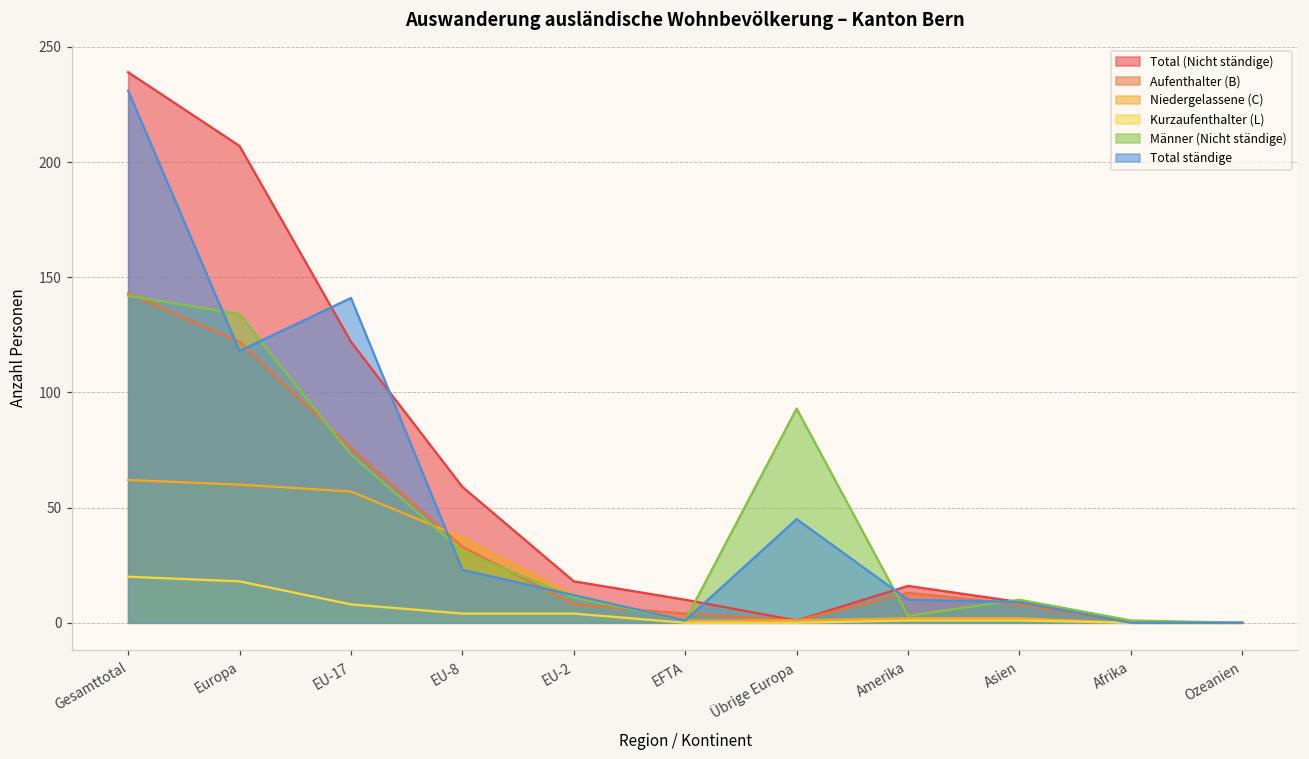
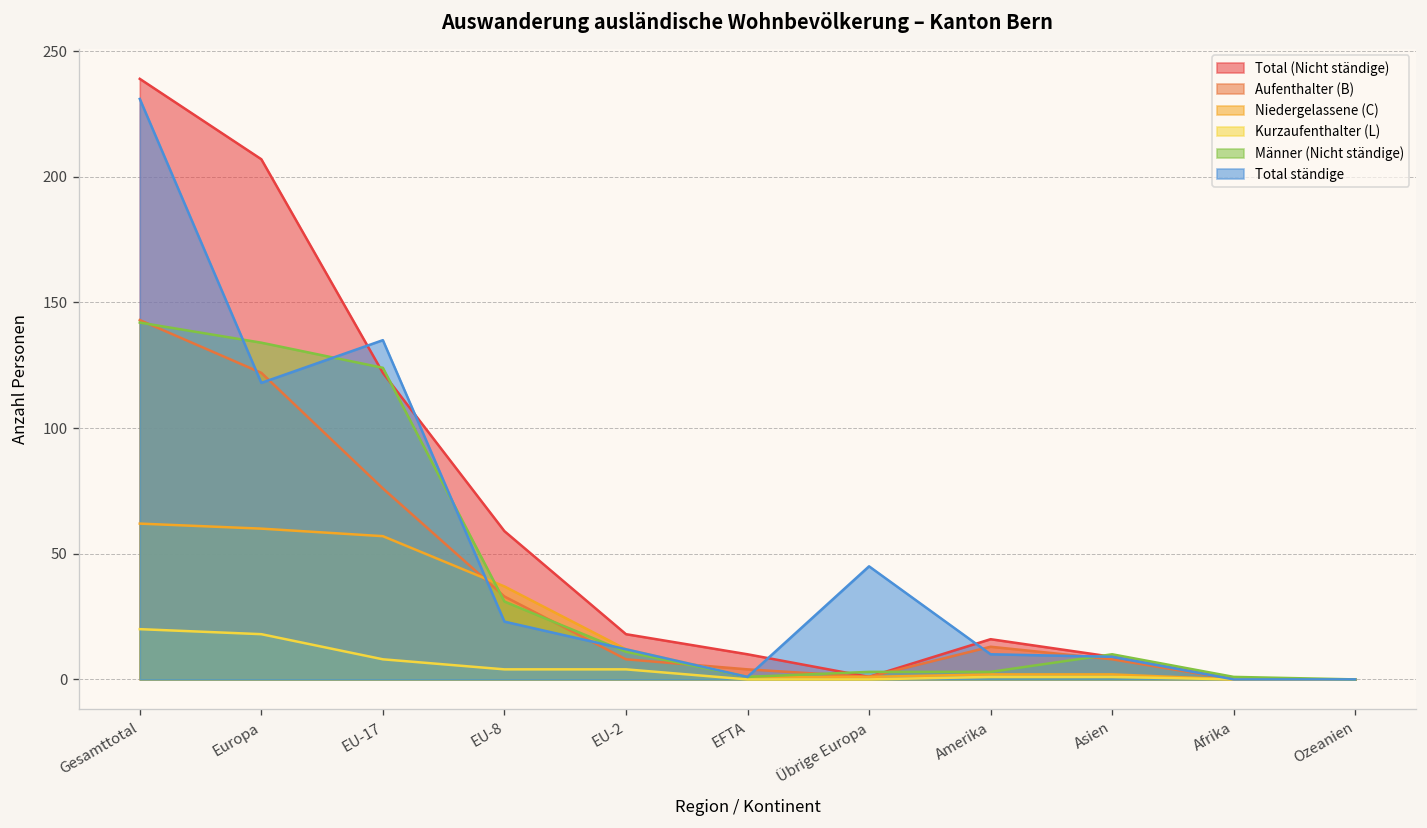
Männer (Nicht ständige), EU-17: 73 -> 124
Total ständige, EU-17: 141 -> 135
Männer (Nicht ständige), Übrige Europa: 93 -> 3
